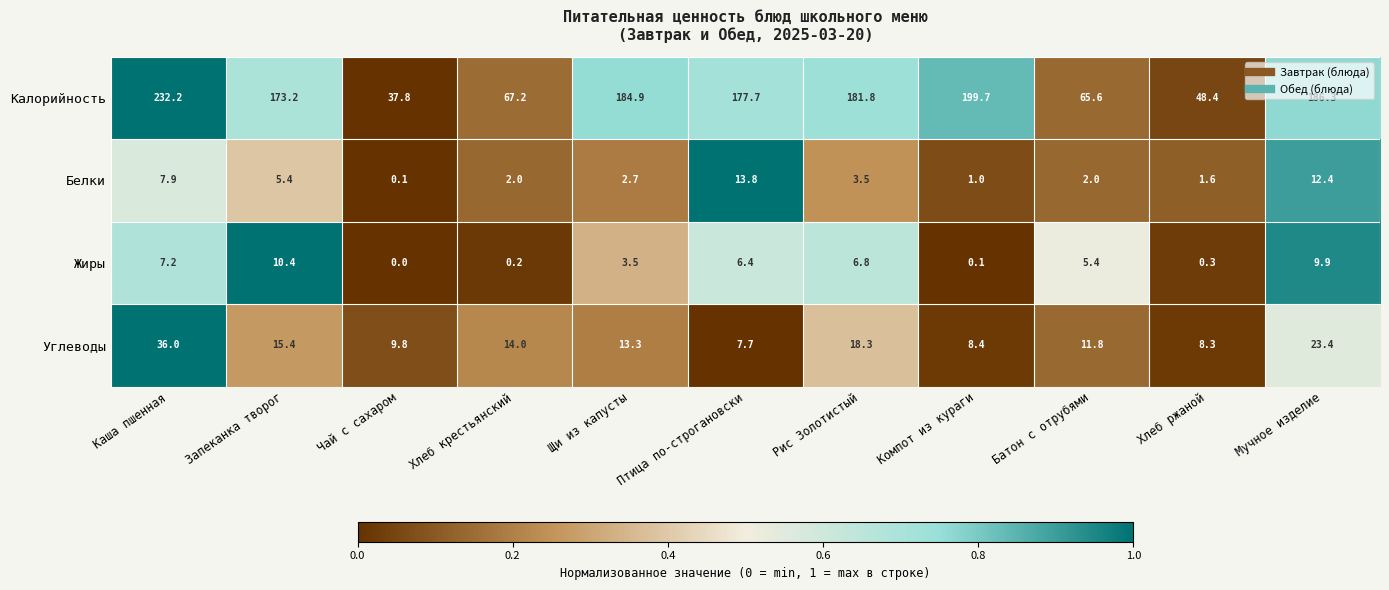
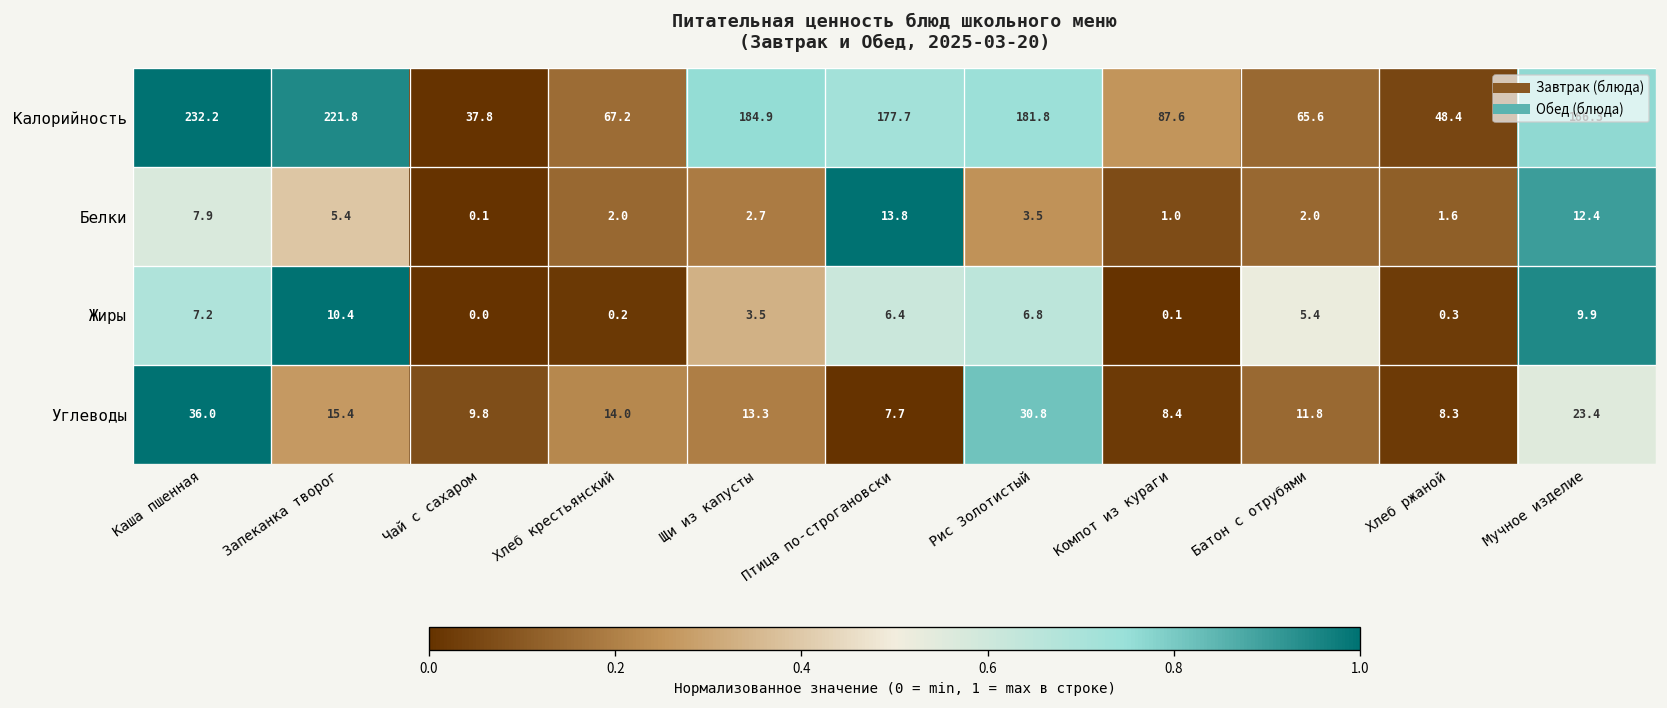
Калорийность, Запеканка творог: 173.2 -> 221.8
Калорийность, Компот из кураги: 199.7 -> 87.6
Углеводы, Рис Золотистый: 18.3 -> 30.8
